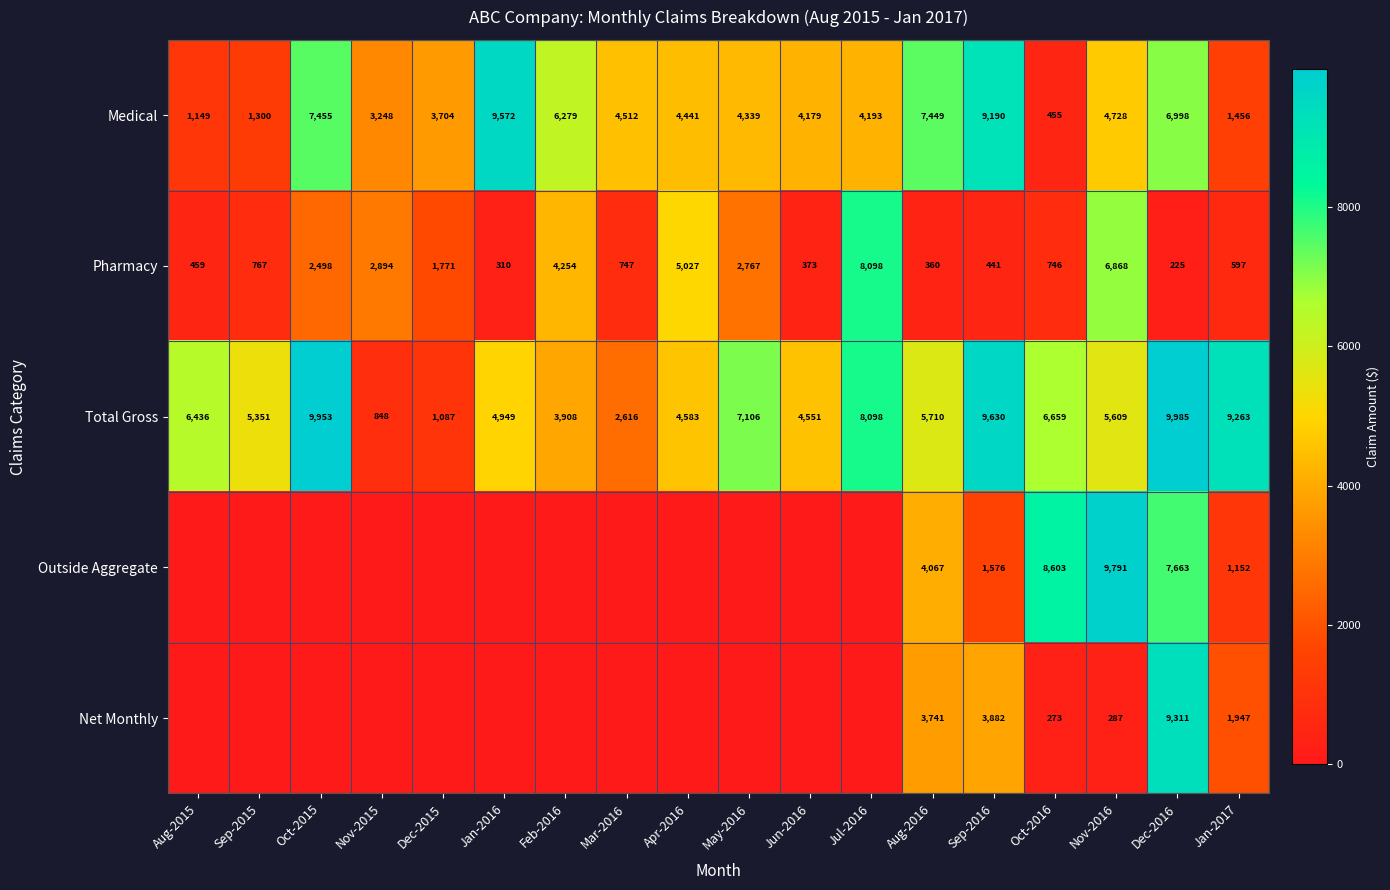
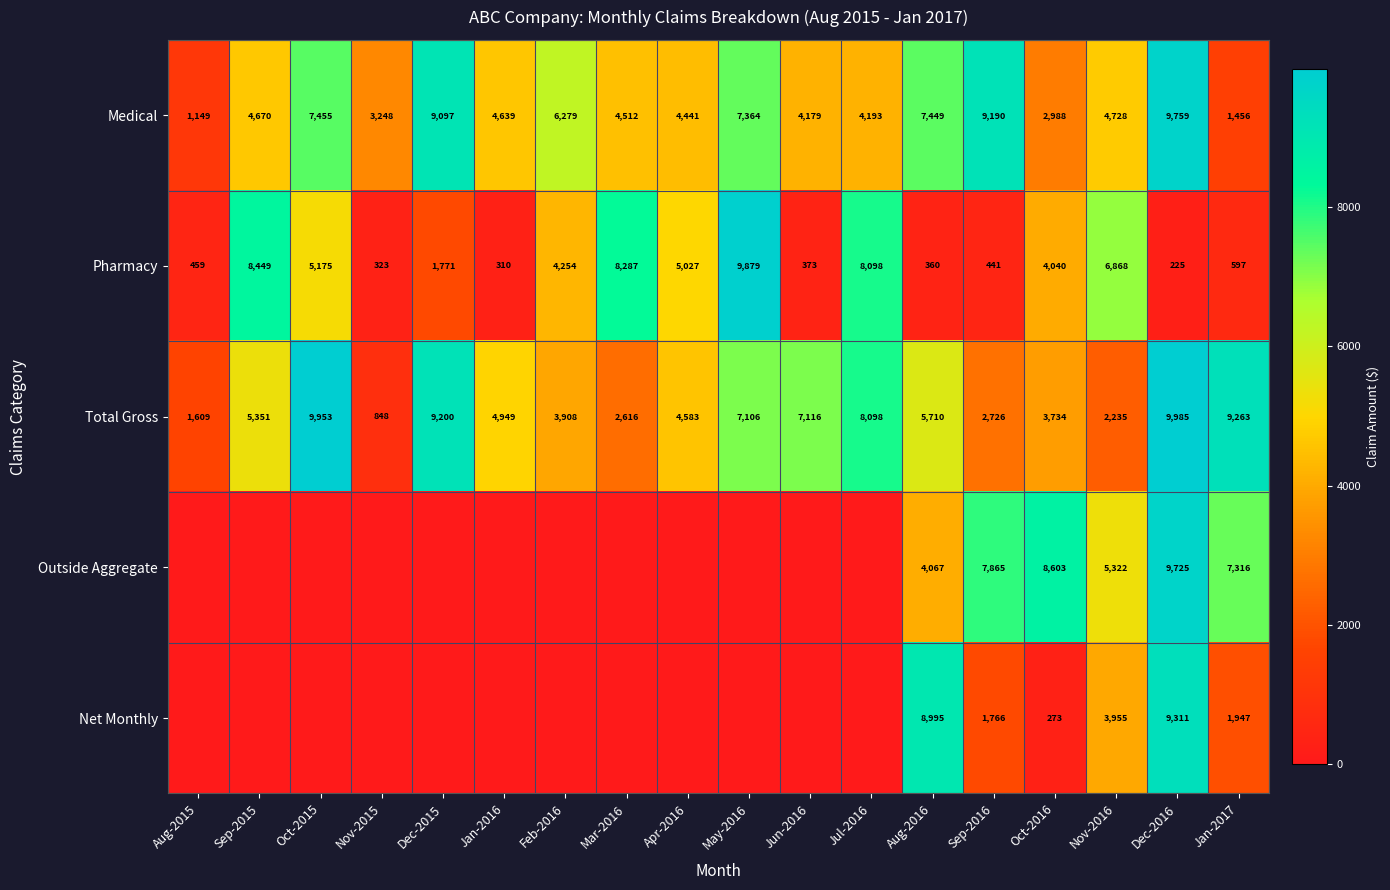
Medical, Sep-2015: 1,300 -> 4,670
Medical, Dec-2015: 3,704 -> 9,097
Medical, Jan-2016: 9,572 -> 4,639
Medical, May-2016: 4,339 -> 7,364
Medical, Oct-2016: 455 -> 2,988
Medical, Dec-2016: 6,998 -> 9,759
Pharmacy, Sep-2015: 767 -> 8,449
Pharmacy, Oct-2015: 2,498 -> 5,175
Pharmacy, Nov-2015: 2,894 -> 323
Pharmacy, Mar-2016: 747 -> 8,287
Pharmacy, May-2016: 2,767 -> 9,879
Pharmacy, Oct-2016: 746 -> 4,040
Total Gross, Aug-2015: 6,436 -> 1,609
Total Gross, Dec-2015: 1,087 -> 9,200
Total Gross, Jun-2016: 4,551 -> 7,116
Total Gross, Sep-2016: 9,630 -> 2,726
Total Gross, Oct-2016: 6,659 -> 3,734
Total Gross, Nov-2016: 5,609 -> 2,235
Outside Aggregate, Sep-2016: 1,576 -> 7,865
Outside Aggregate, Nov-2016: 9,791 -> 5,322
Outside Aggregate, Dec-2016: 7,663 -> 9,725
Outside Aggregate, Jan-2017: 1,152 -> 7,316
Net Monthly, Aug-2016: 3,741 -> 8,995
Net Monthly, Sep-2016: 3,882 -> 1,766
Net Monthly, Nov-2016: 287 -> 3,955
